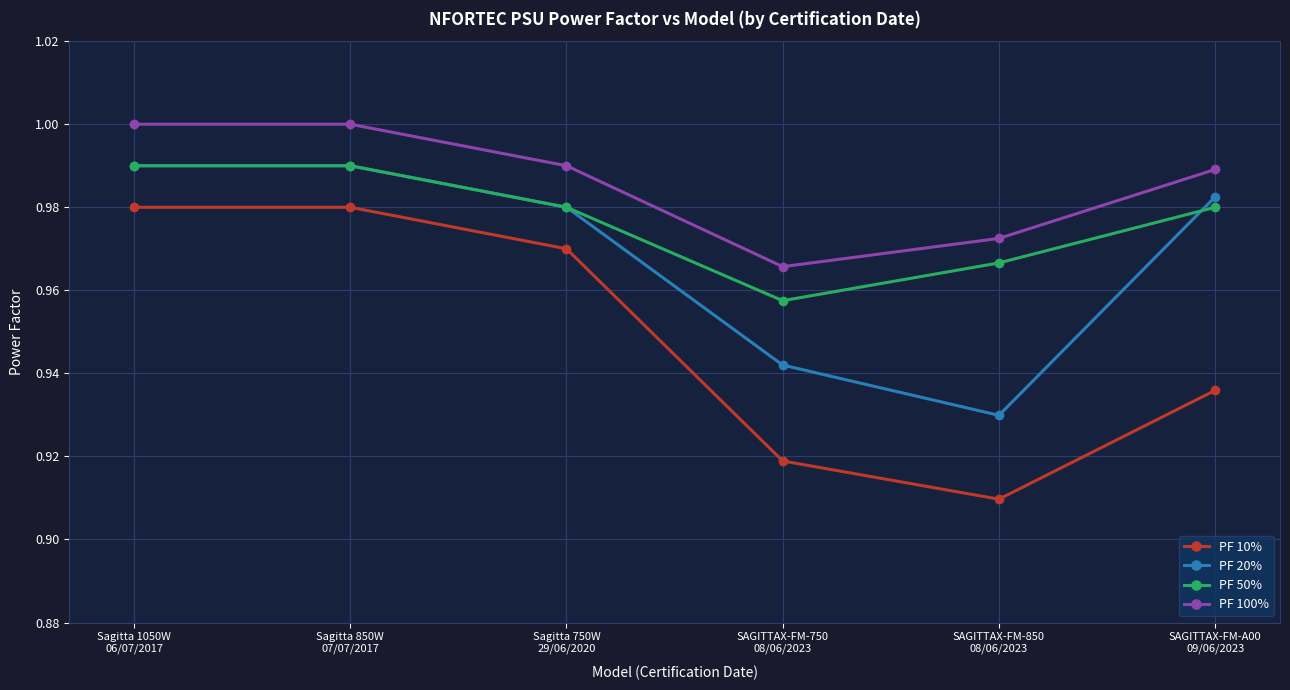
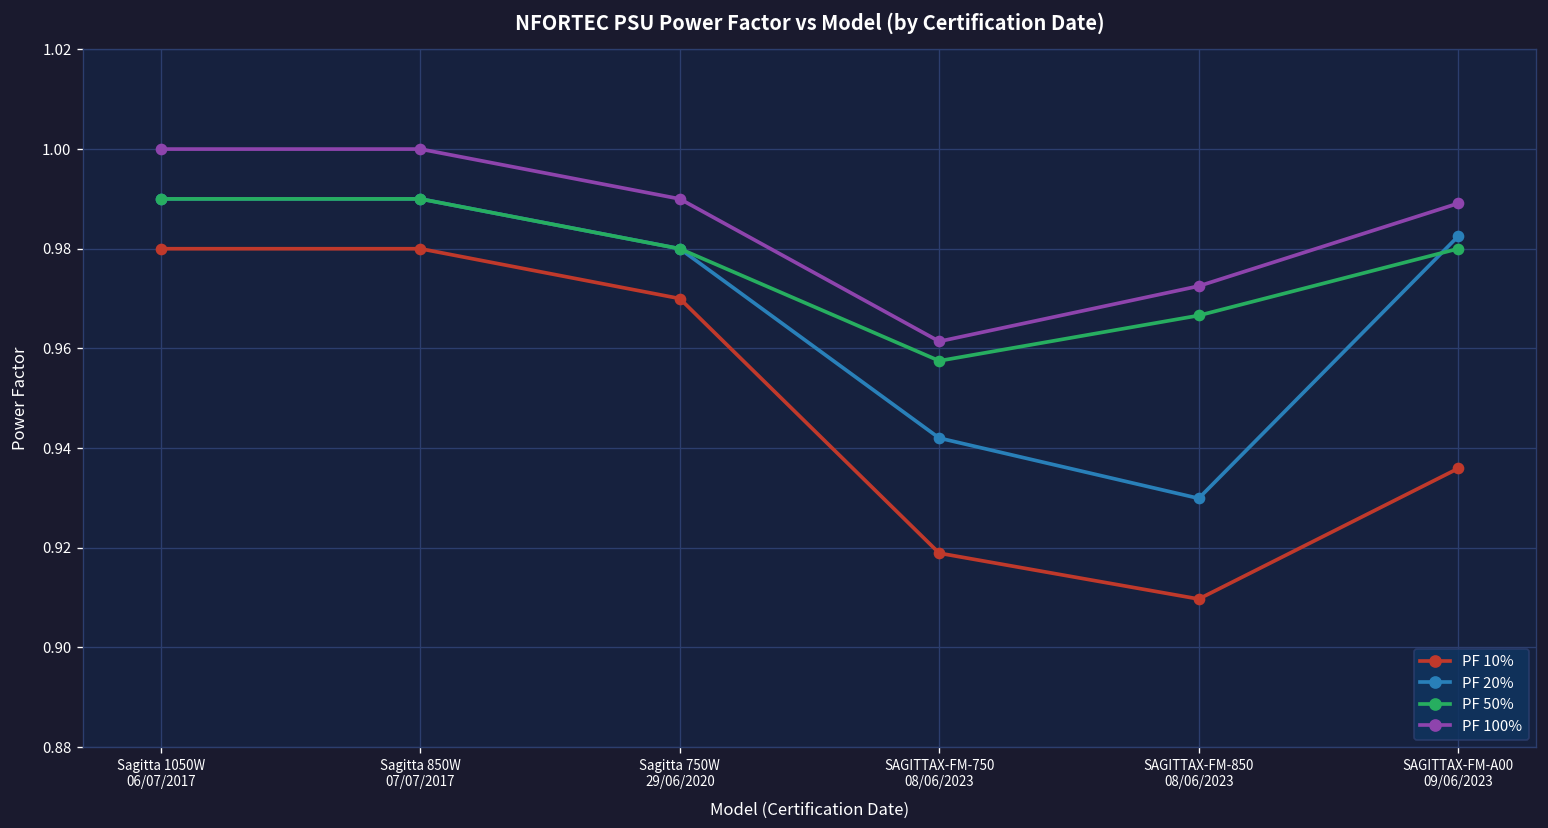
PF 100%, SAGITTAX-FM-750 08/06/2023: 0.966 -> 0.961
